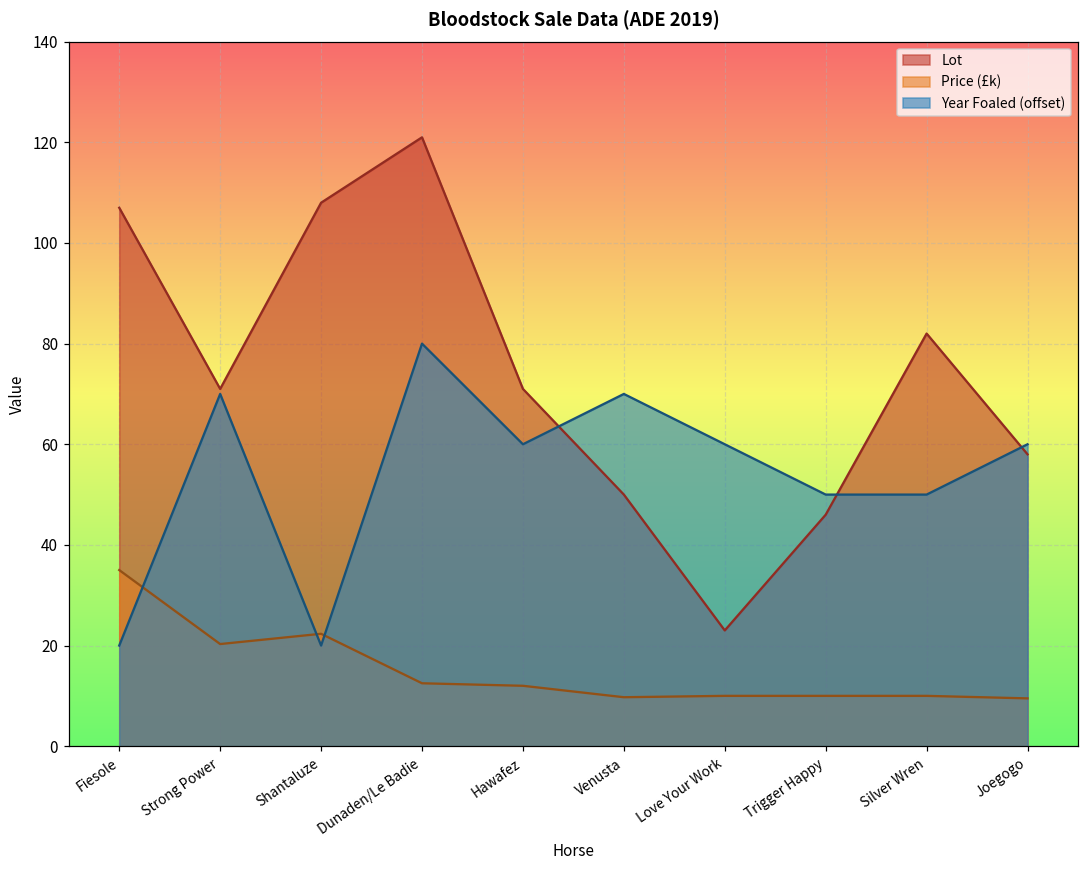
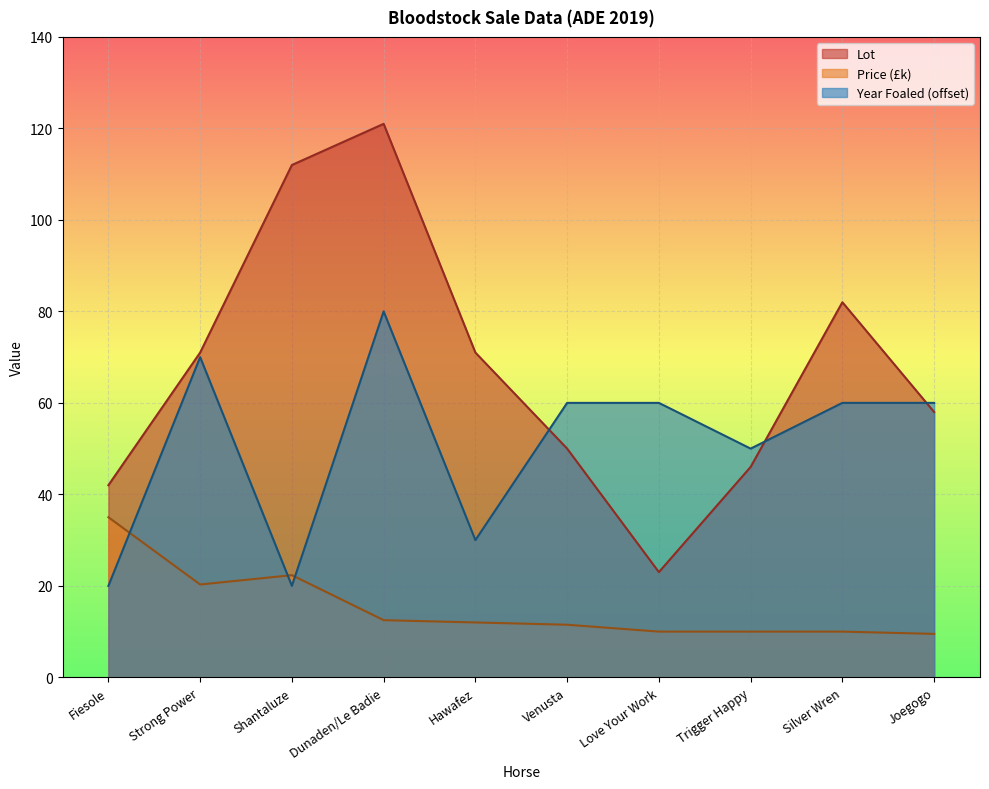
Lot, Fiesole: 107 -> 42
Lot, Shantaluze: 108 -> 112
Year Foaled (offset), Hawafez: 60 -> 30
Price (£k), Venusta: 10 -> 12
Year Foaled (offset), Venusta: 70 -> 60
Year Foaled (offset), Silver Wren: 50 -> 60
